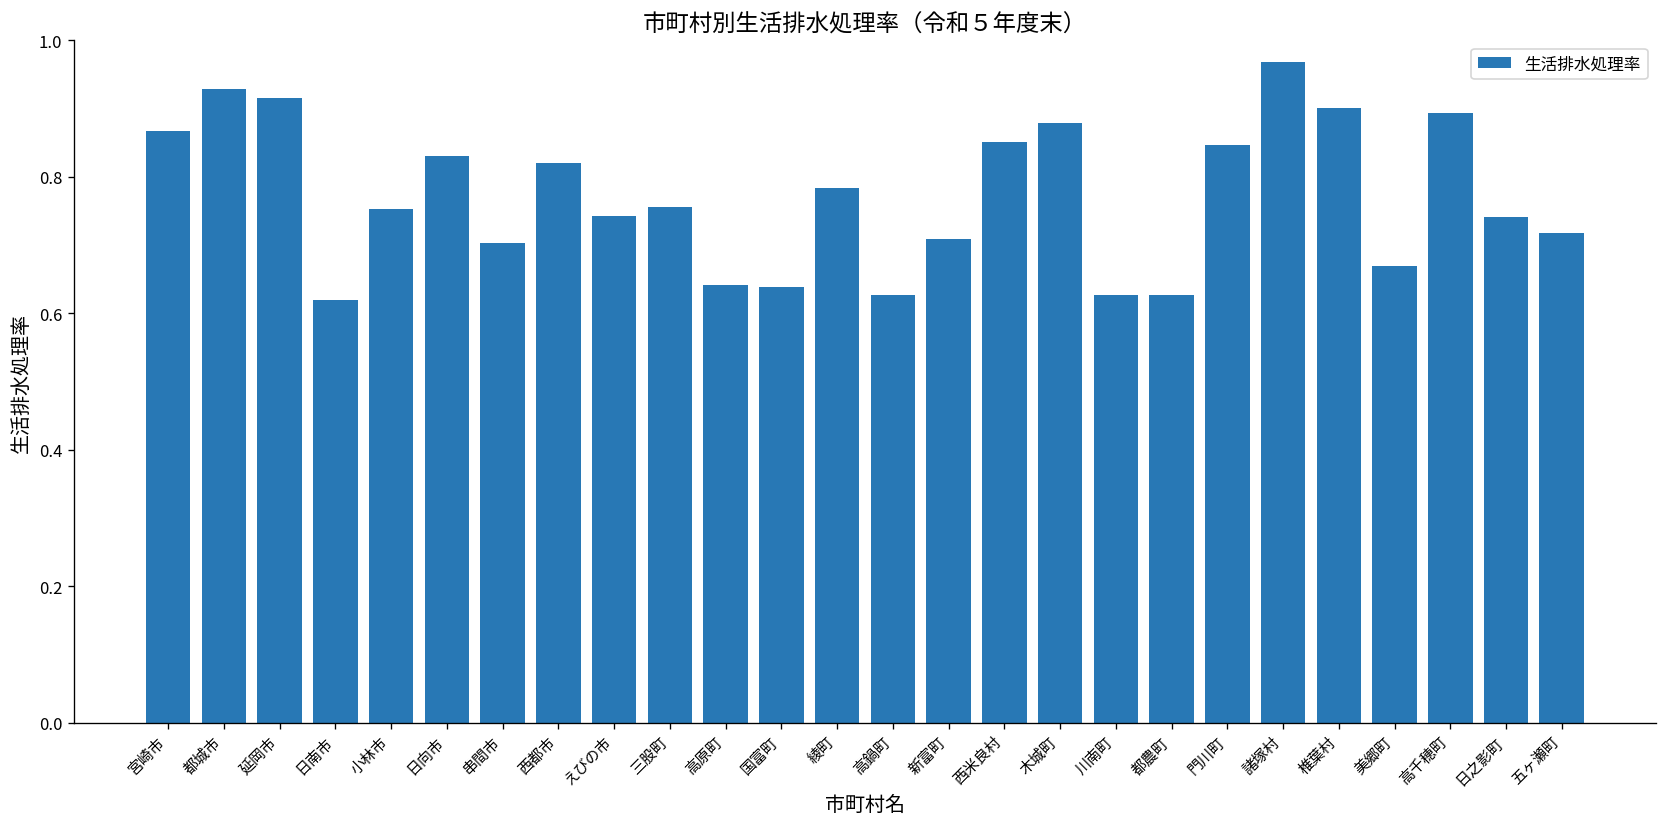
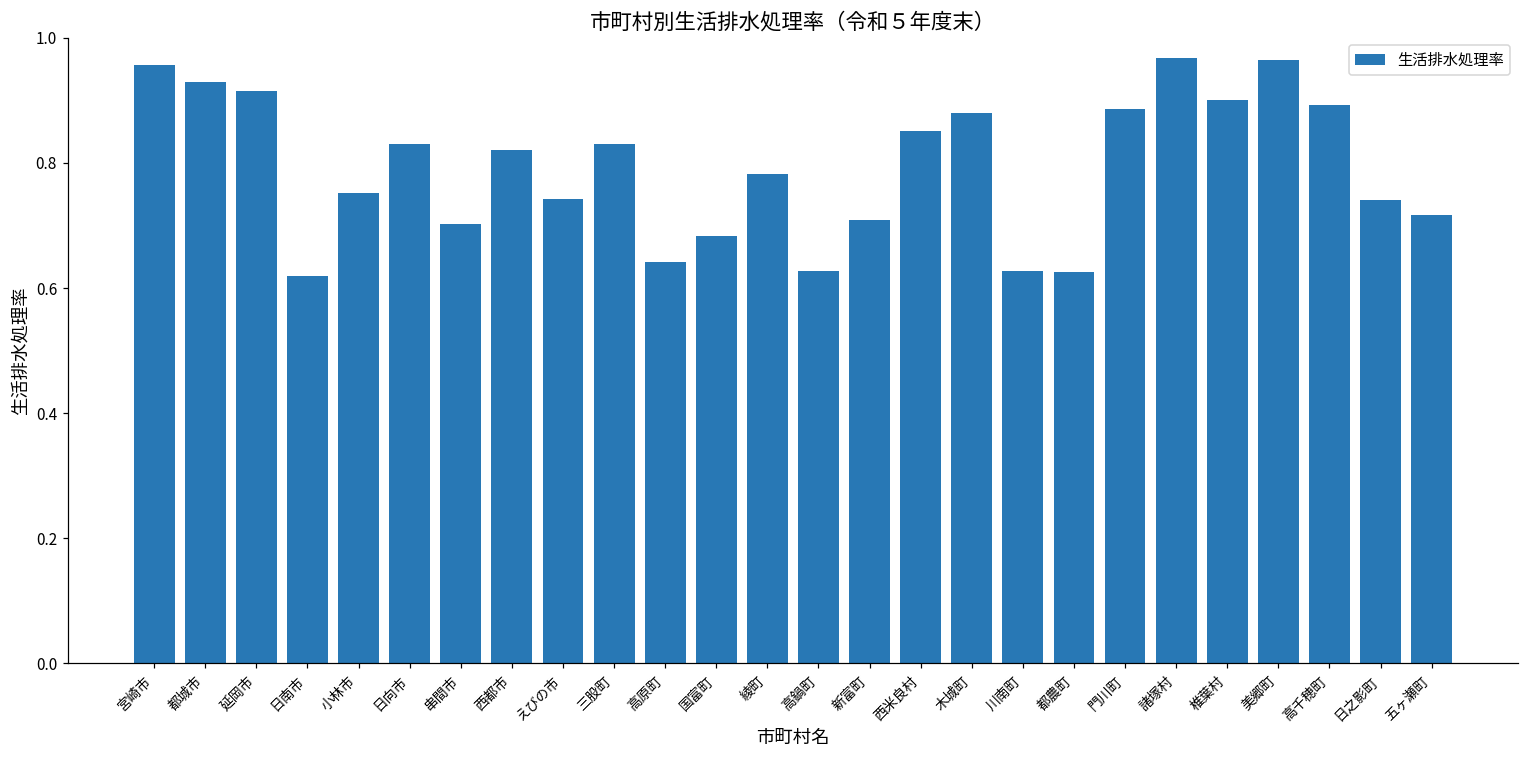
宮崎市: 0.87 -> 0.96
三股町: 0.76 -> 0.83
国富町: 0.64 -> 0.68
門川町: 0.85 -> 0.89
美郷町: 0.67 -> 0.96
